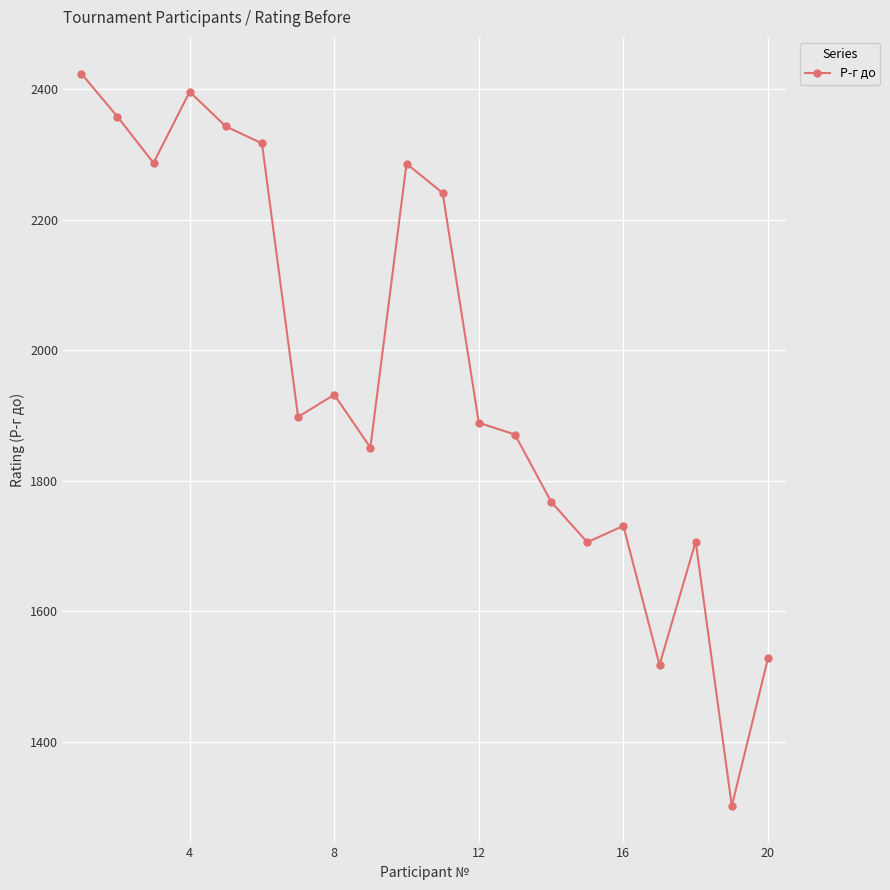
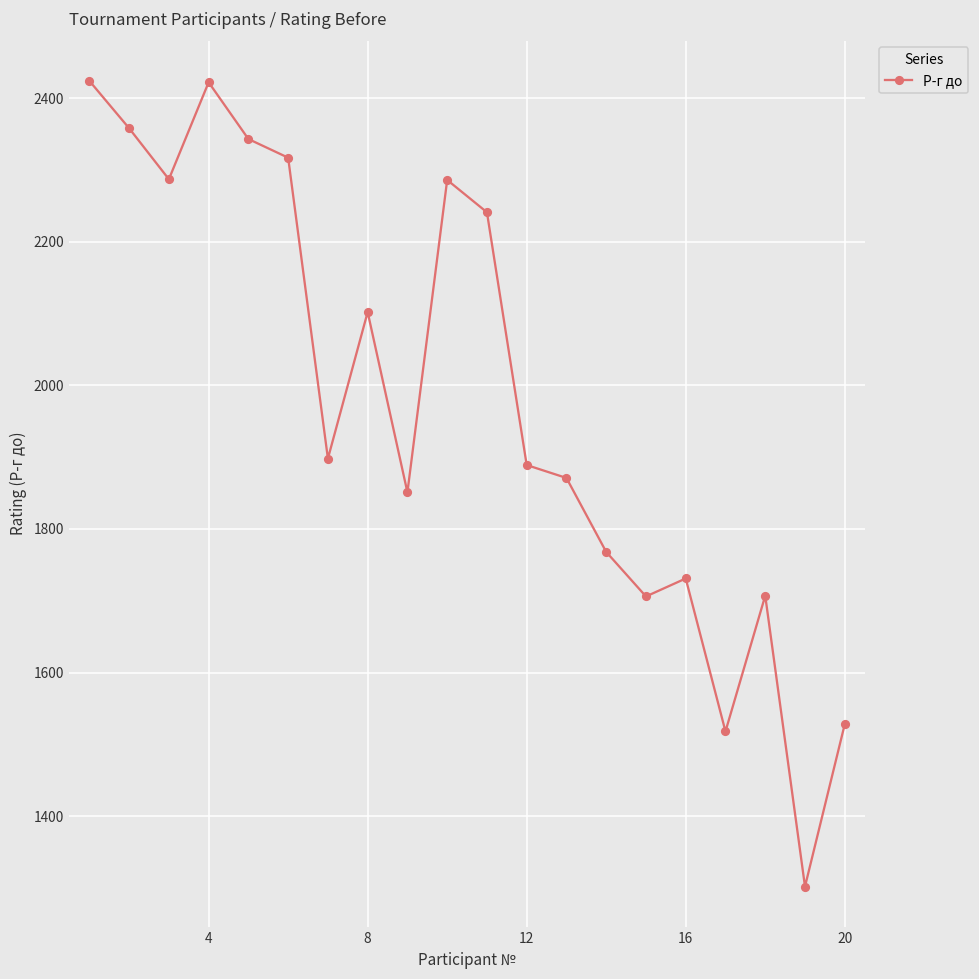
4: 2400 -> 2420
8: 1930 -> 2100
